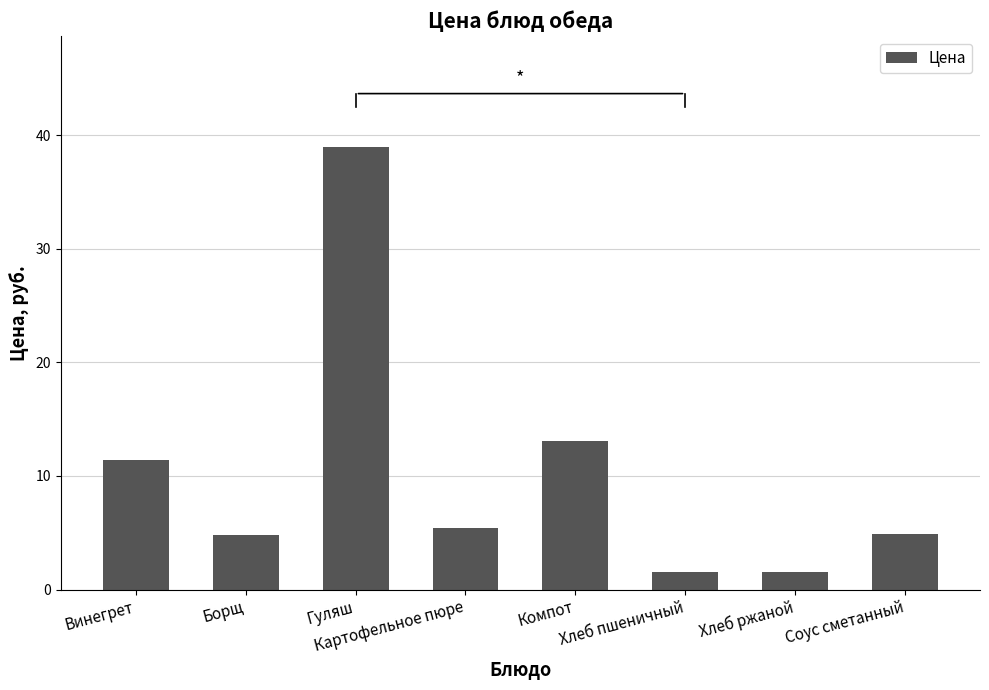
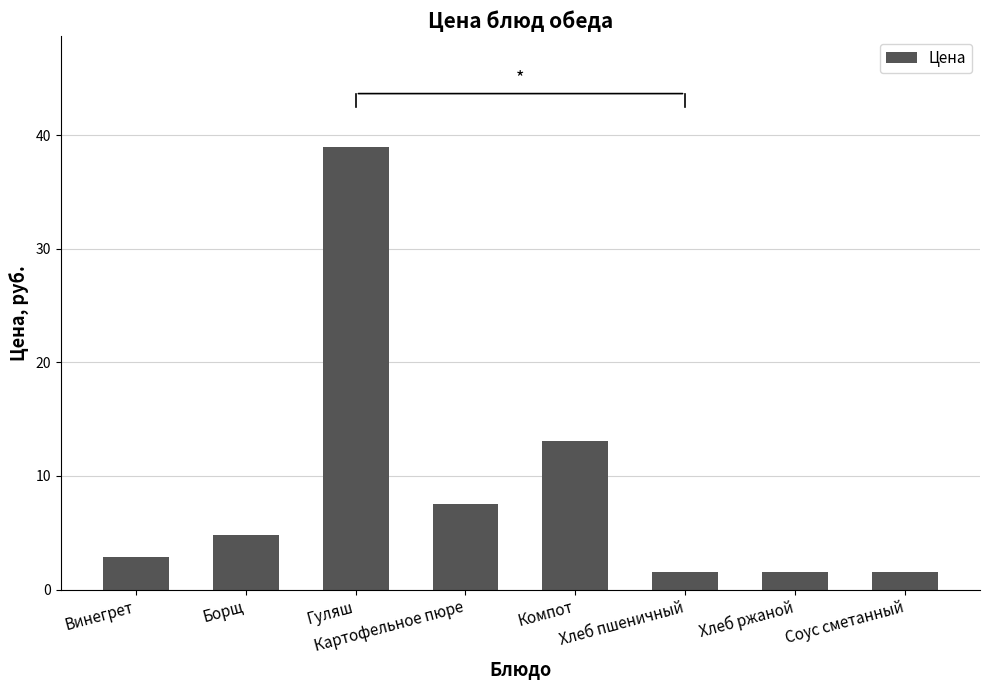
Цена, Винегрет: 11.4 -> 2.9
Цена, Картофельное пюре: 5.4 -> 7.5
Цена, Соус сметанный: 4.9 -> 1.5
